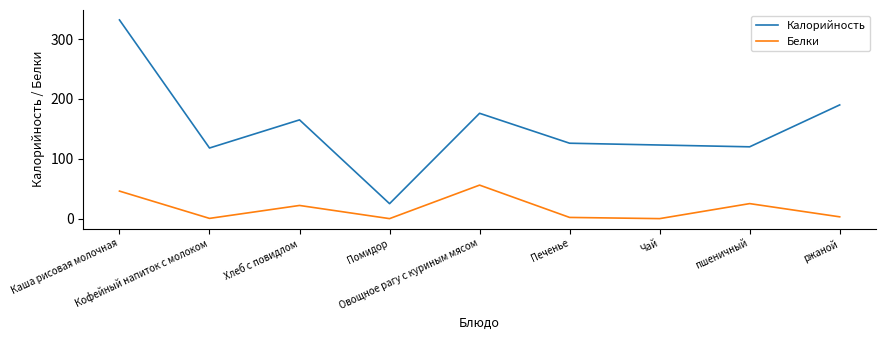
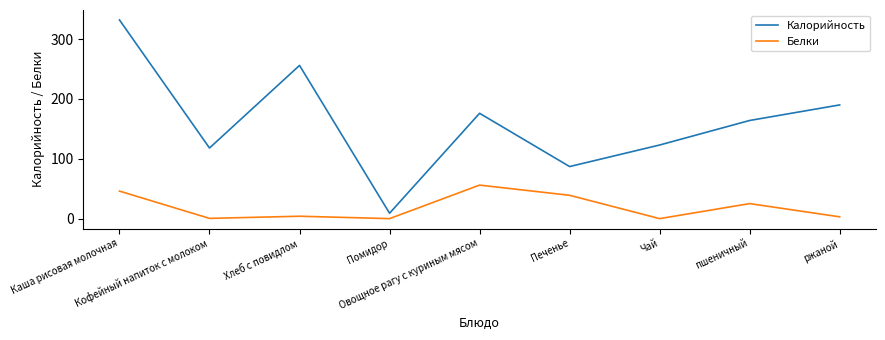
Калорийность, Хлеб с повидлом: 170 -> 260
Белки, Хлеб с повидлом: 20 -> 0
Калорийность, Помидор: 30 -> 10
Калорийность, Печенье: 130 -> 90
Белки, Печенье: 0 -> 40
Калорийность, пшеничный: 120 -> 160
